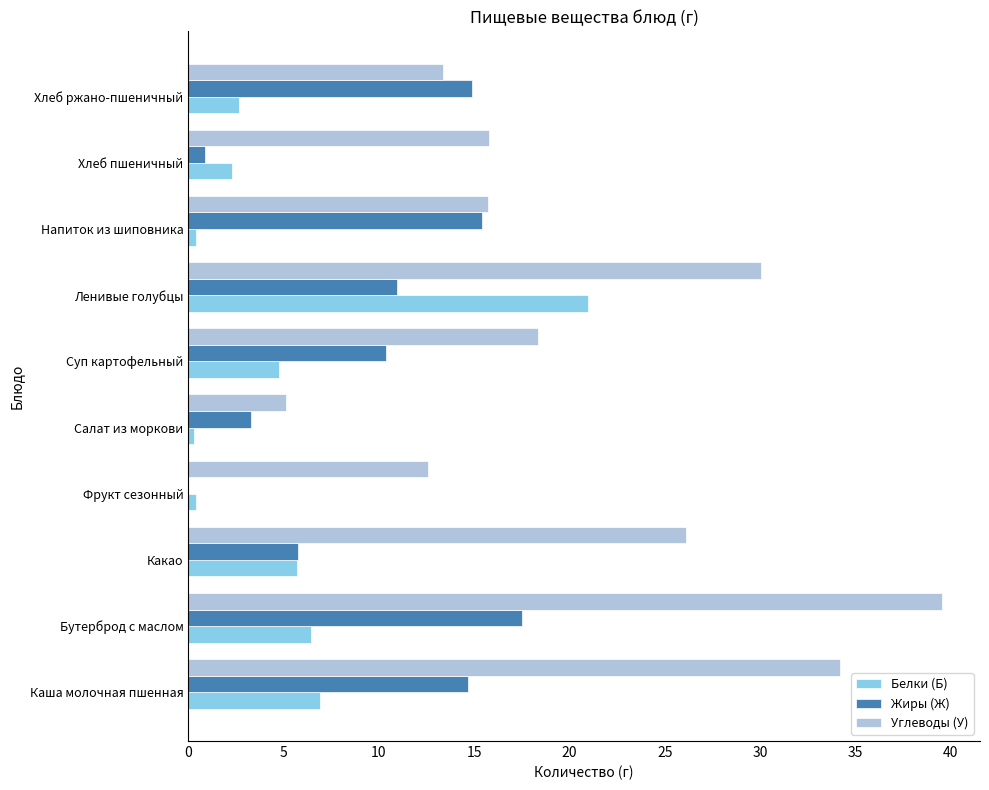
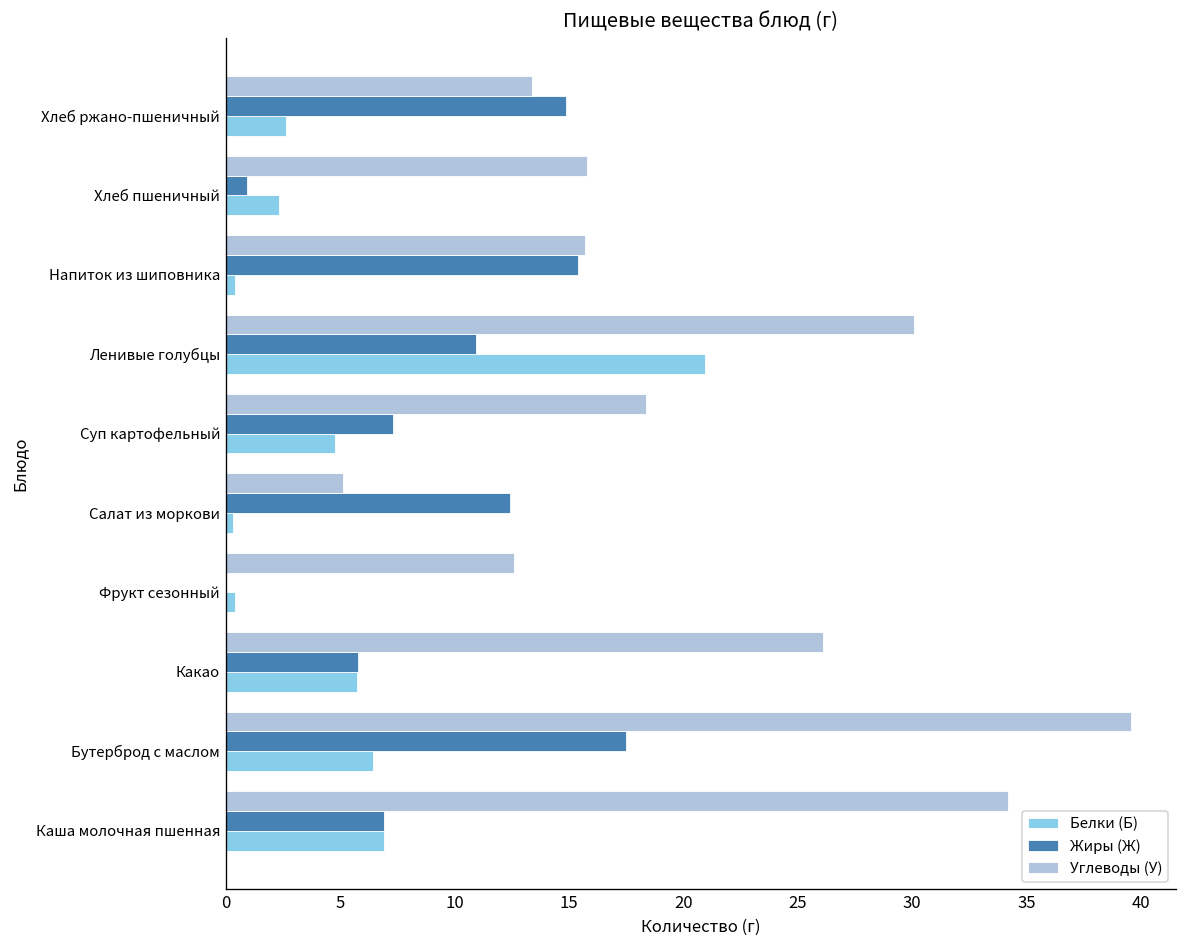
Жиры (Ж), Суп картофельный: 10.4 -> 7.3
Жиры (Ж), Салат из моркови: 3.3 -> 12.4
Жиры (Ж), Каша молочная пшенная: 14.7 -> 6.9
